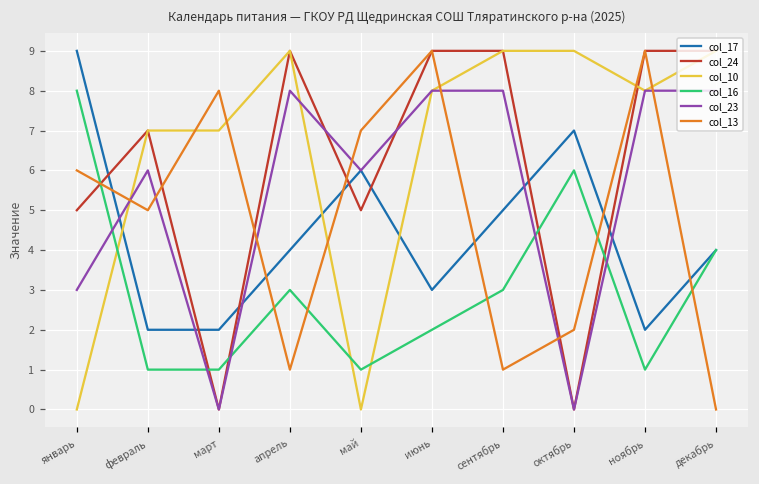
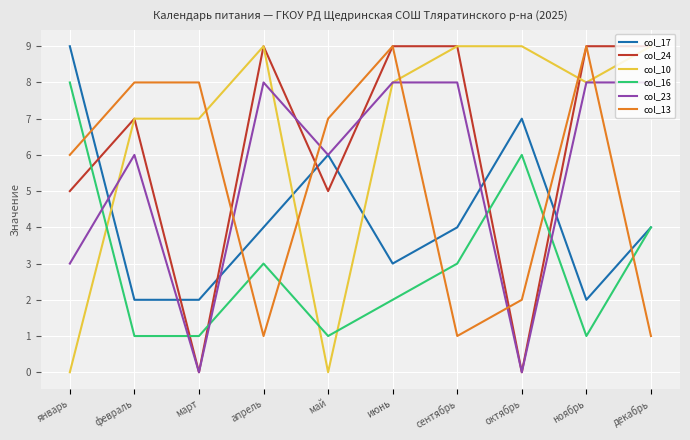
col_13, февраль: 5 -> 8
col_17, сентябрь: 5 -> 4
col_13, декабрь: 0 -> 1
